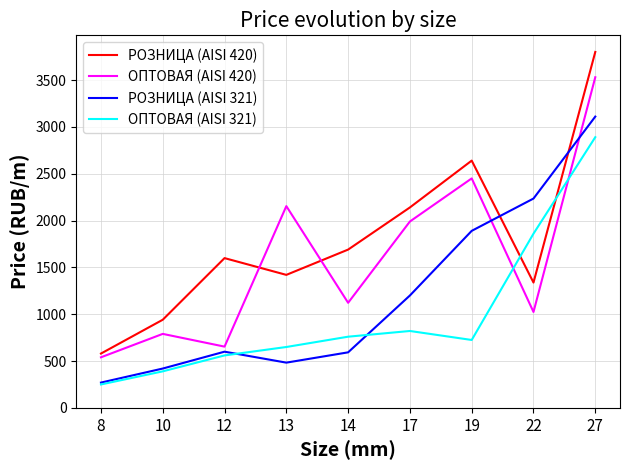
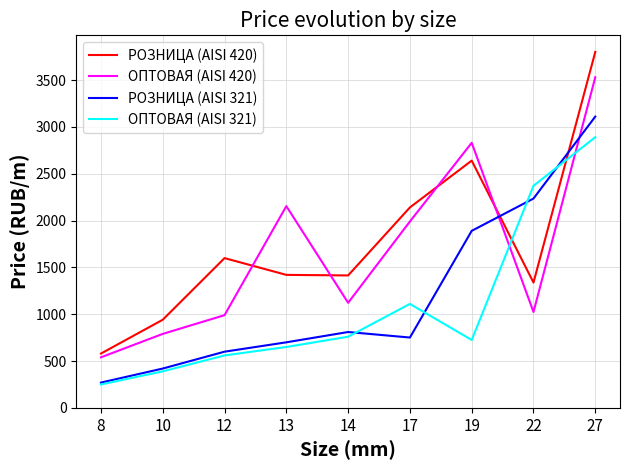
ОПТОВАЯ (AISI 420), 12: 700 -> 1000
РОЗНИЦА (AISI 321), 13: 500 -> 700
РОЗНИЦА (AISI 420), 14: 1700 -> 1400
РОЗНИЦА (AISI 321), 14: 600 -> 800
РОЗНИЦА (AISI 321), 17: 1200 -> 800
ОПТОВАЯ (AISI 321), 17: 800 -> 1100
ОПТОВАЯ (AISI 420), 19: 2500 -> 2800
ОПТОВАЯ (AISI 321), 22: 1900 -> 2400
